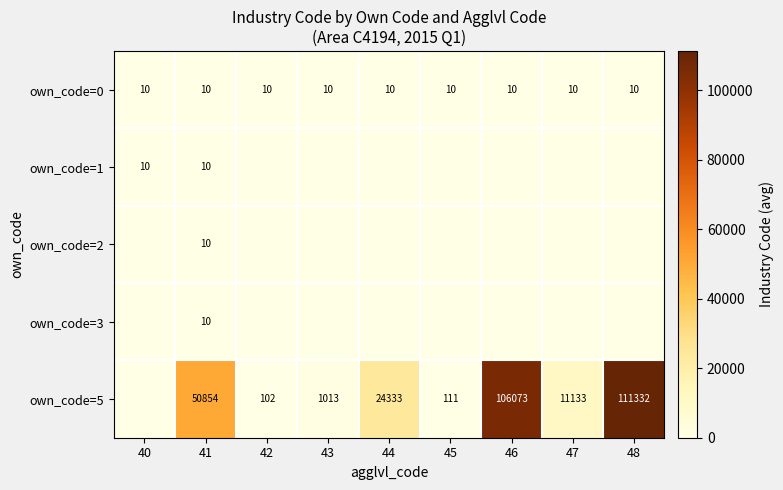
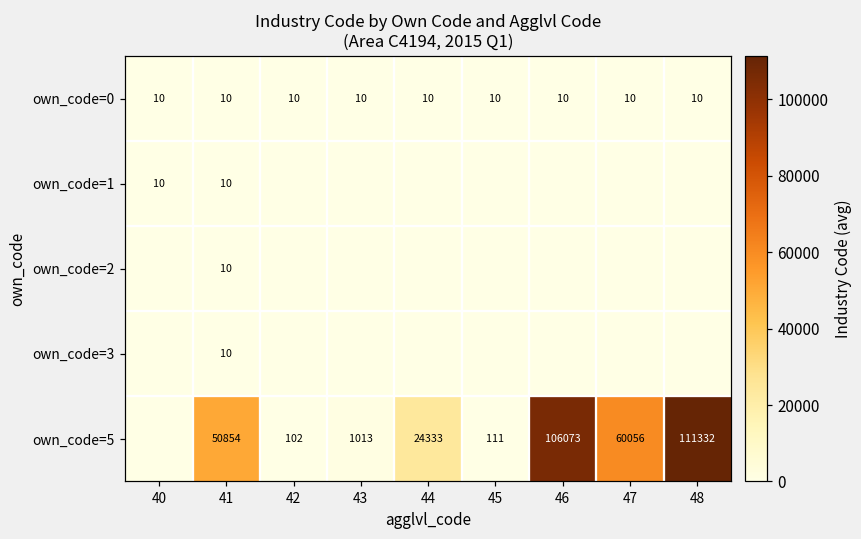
own_code=5, 47: 11133 -> 60056
